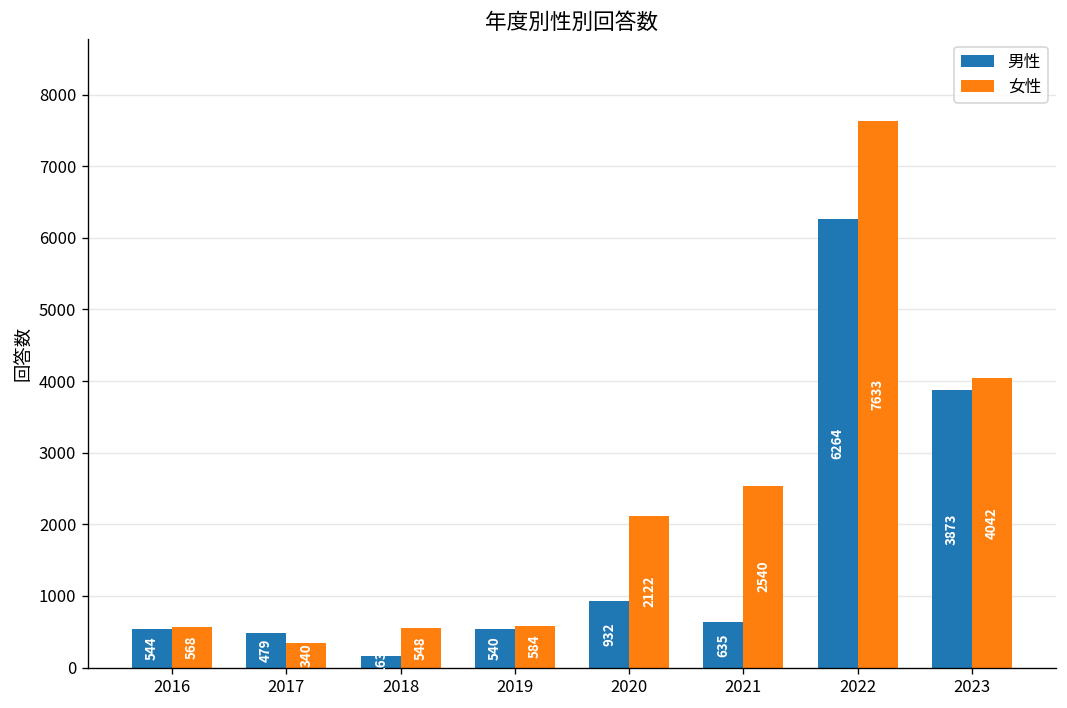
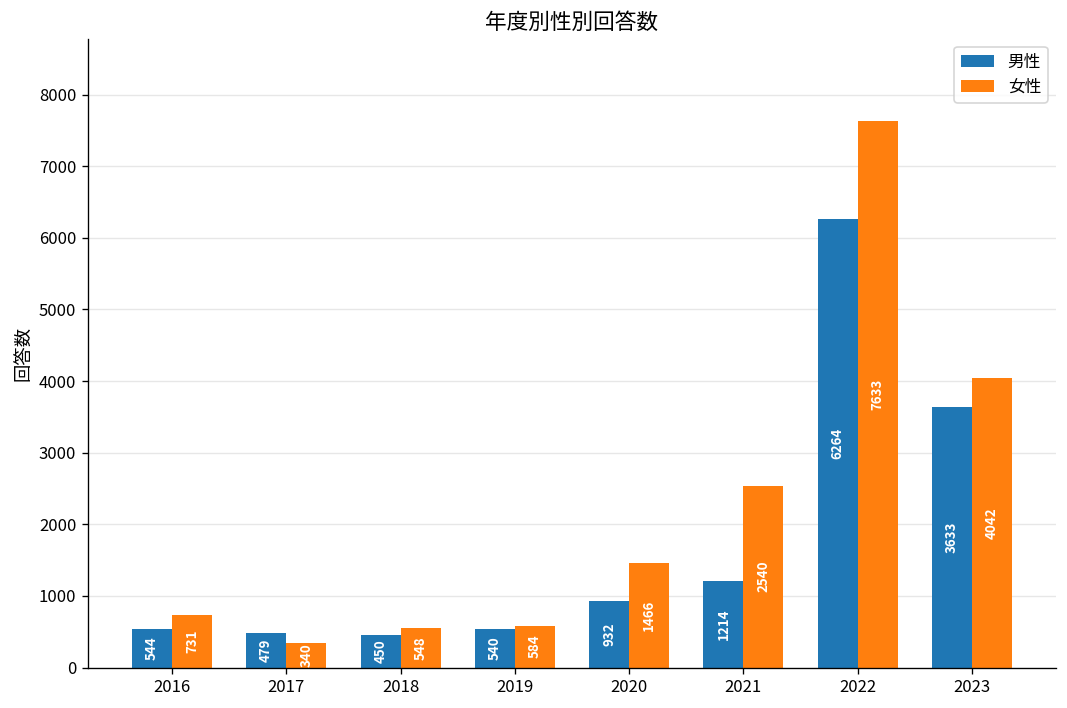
女性, 2016: 568 -> 731
男性, 2018: 200 -> 500
女性, 2020: 2122 -> 1466
男性, 2021: 635 -> 1214
男性, 2023: 3873 -> 3633
